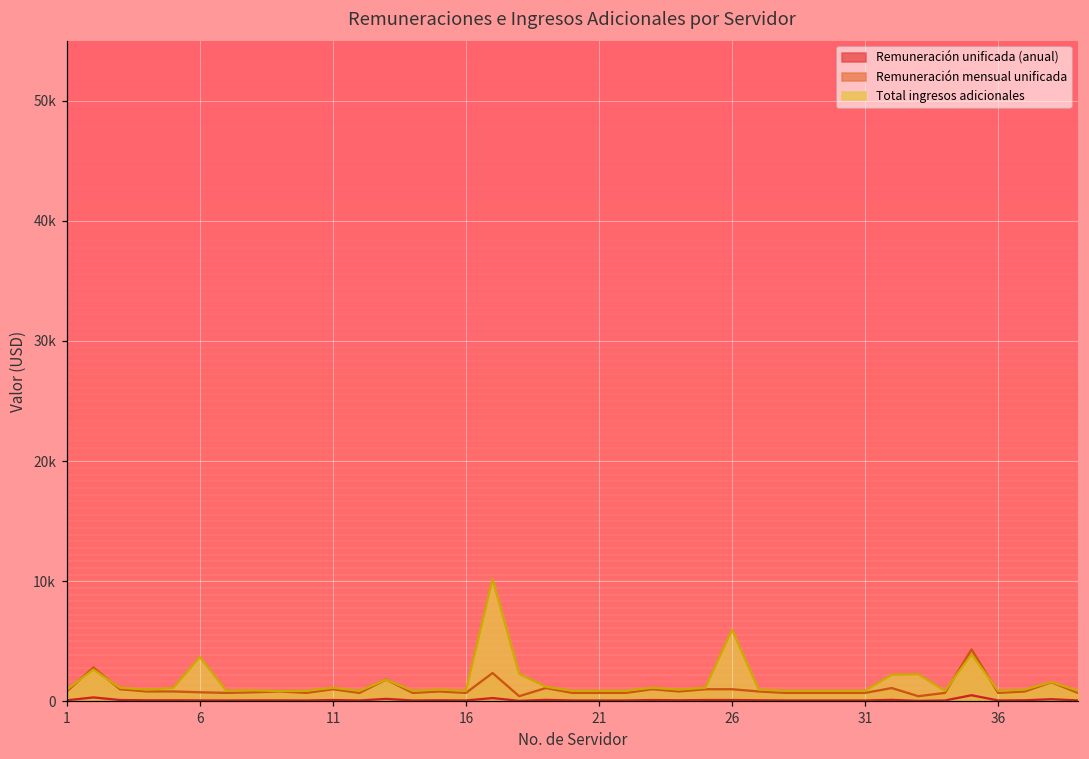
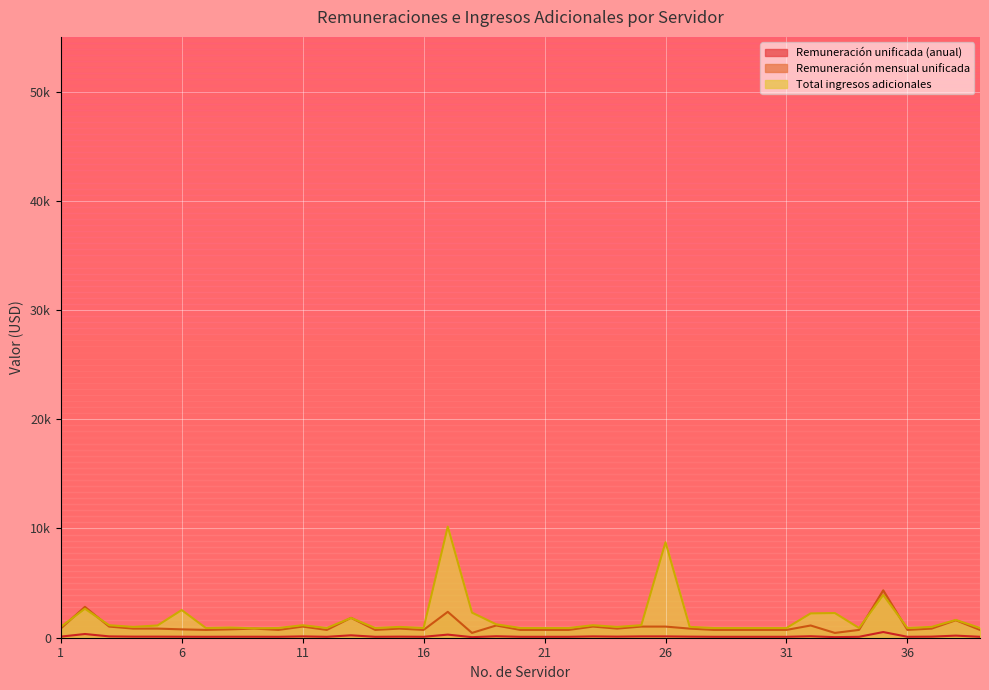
Total ingresos adicionales, 6: 3700 -> 2500
Total ingresos adicionales, 26: 6000 -> 8700
